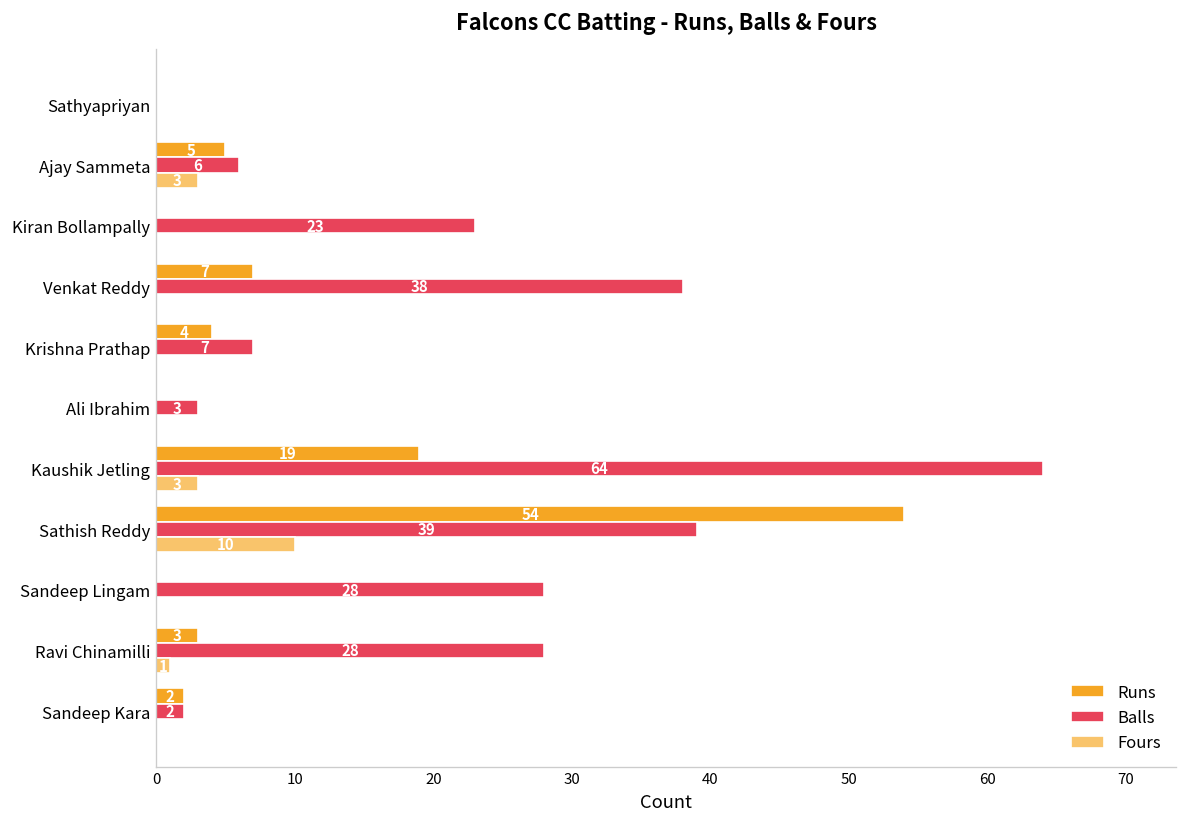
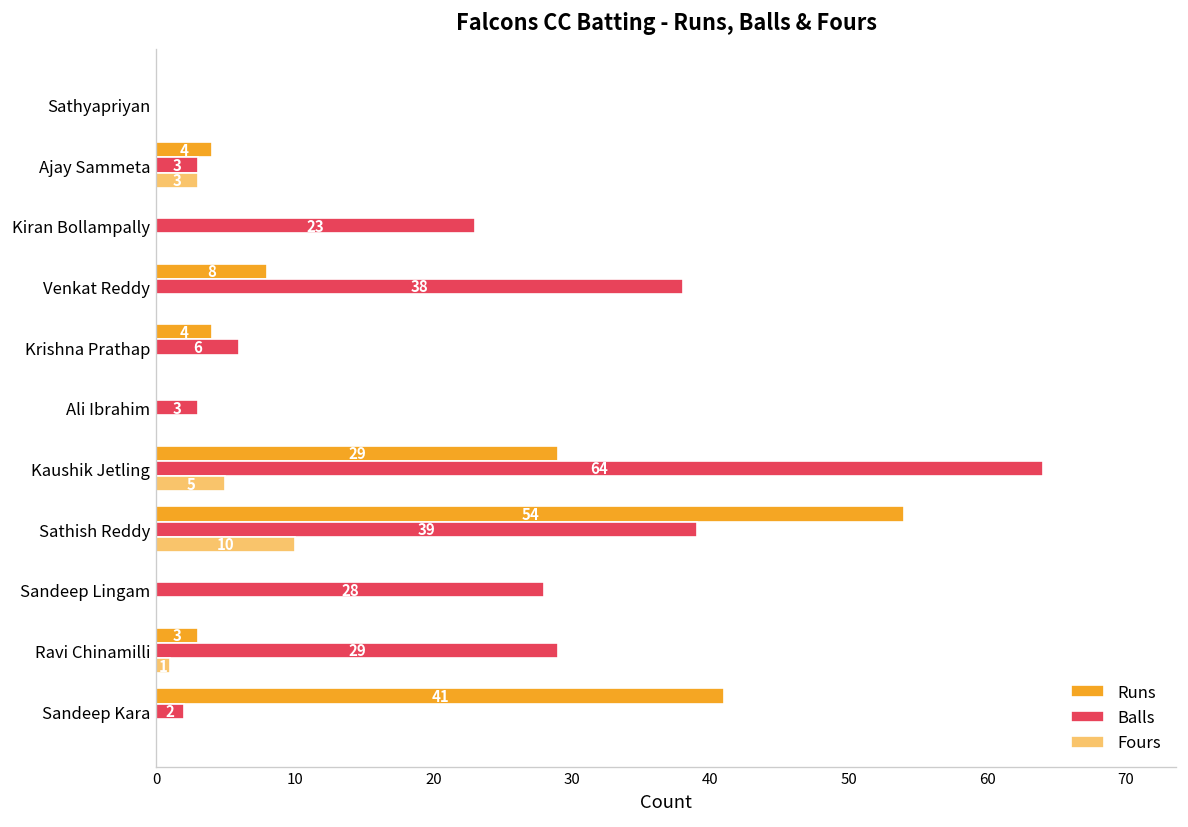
Runs, Ajay Sammeta: 5 -> 4
Balls, Ajay Sammeta: 6 -> 3
Runs, Venkat Reddy: 7 -> 8
Balls, Krishna Prathap: 7 -> 6
Runs, Kaushik Jetling: 19 -> 29
Fours, Kaushik Jetling: 3 -> 5
Balls, Ravi Chinamilli: 28 -> 29
Runs, Sandeep Kara: 2 -> 41
